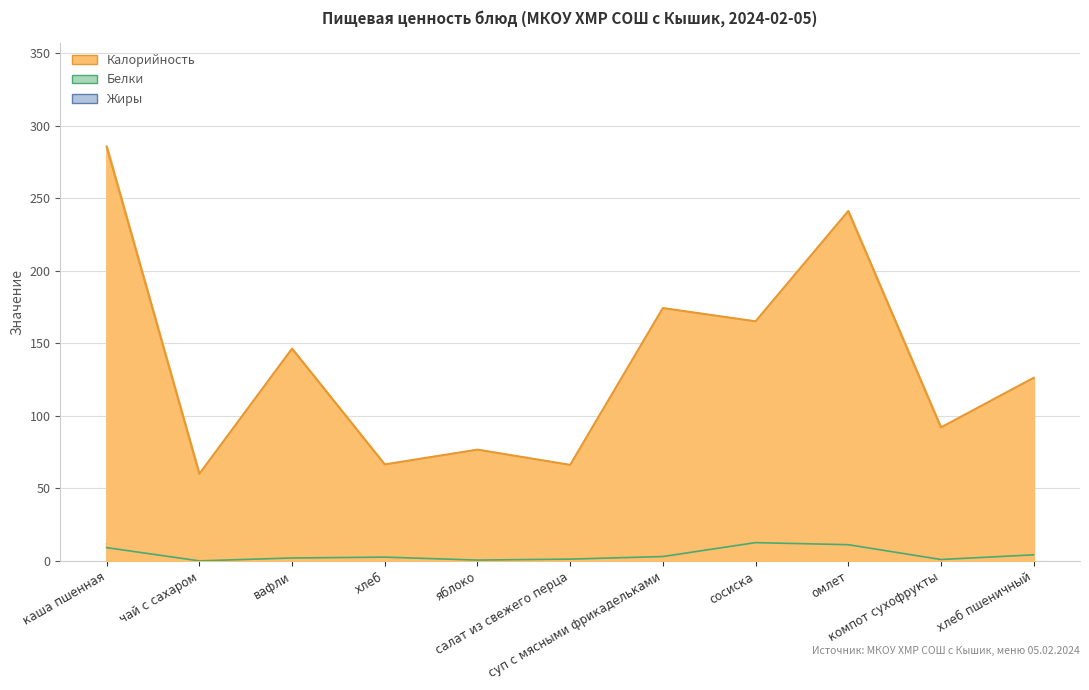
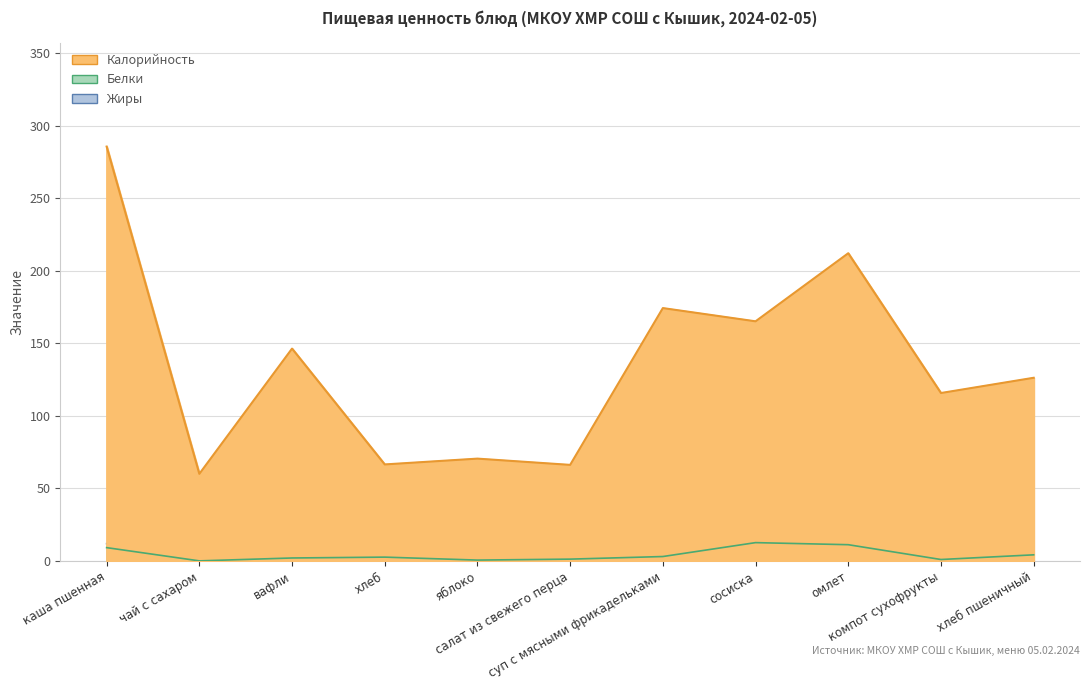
Калорийность, яблоко: 77 -> 71
Калорийность, омлет: 241 -> 212
Калорийность, компот сухофрукты: 92 -> 116
